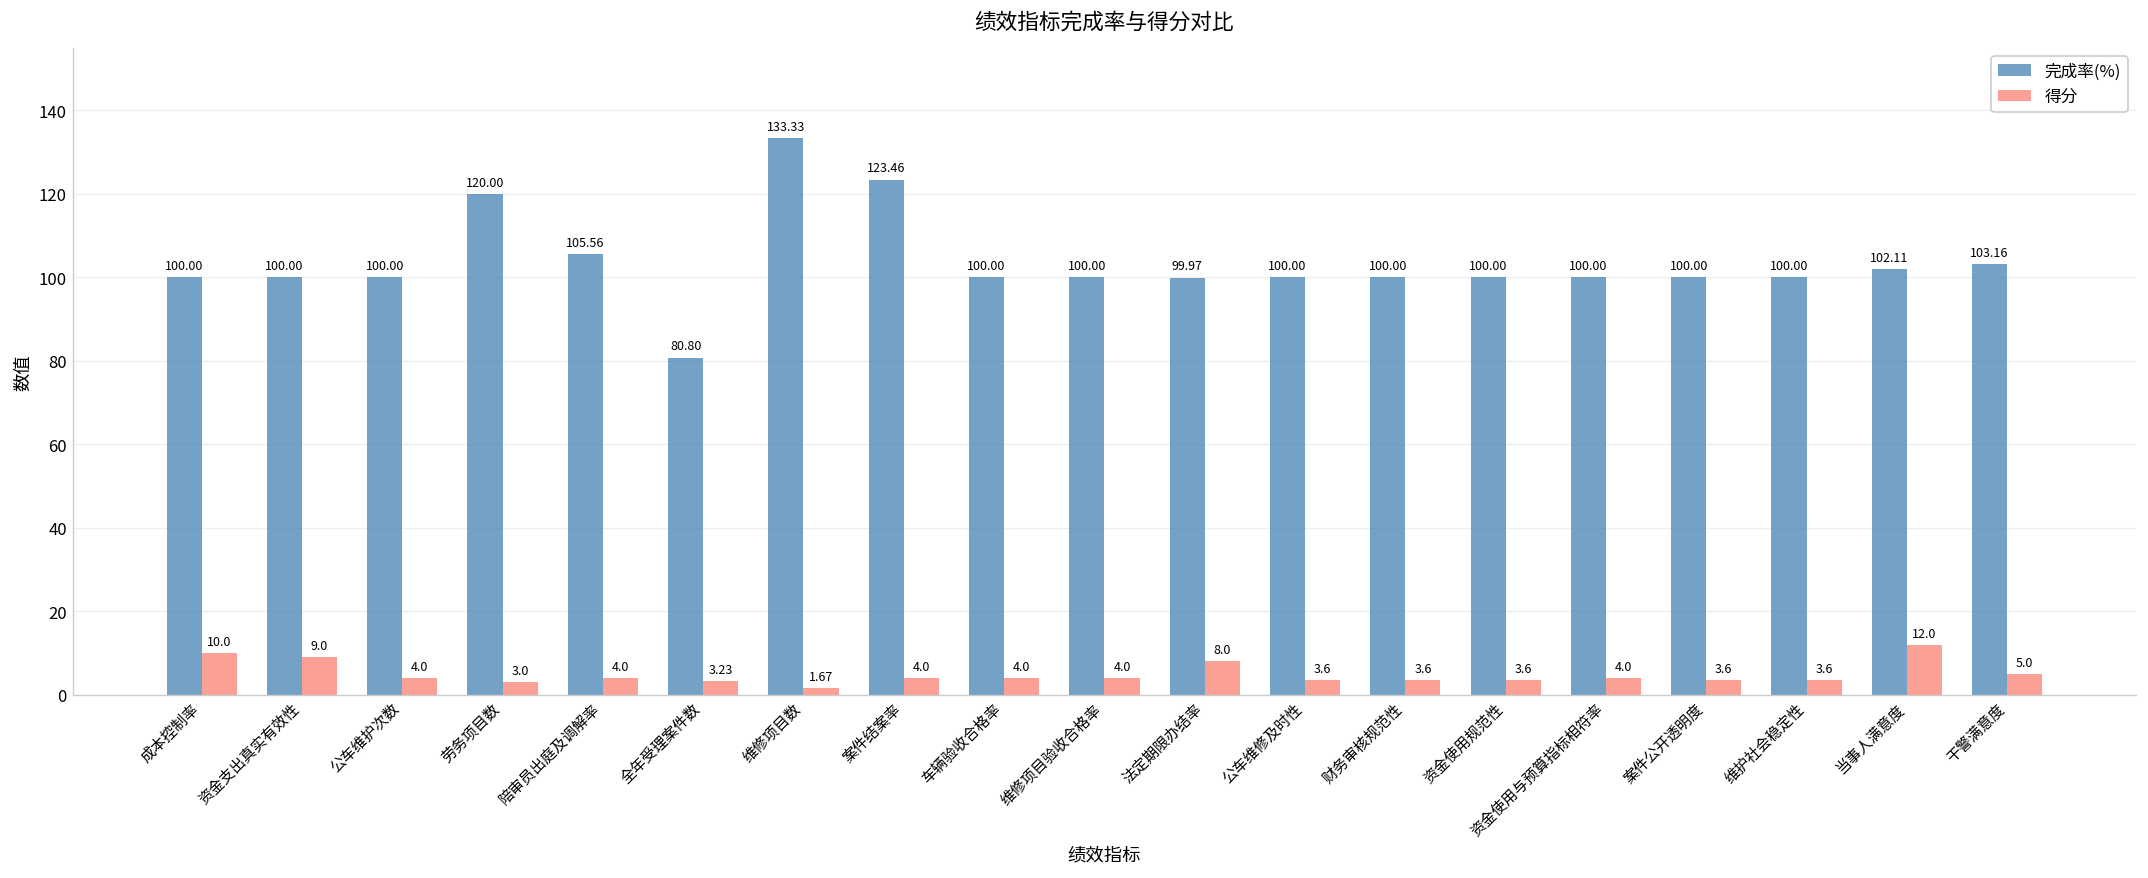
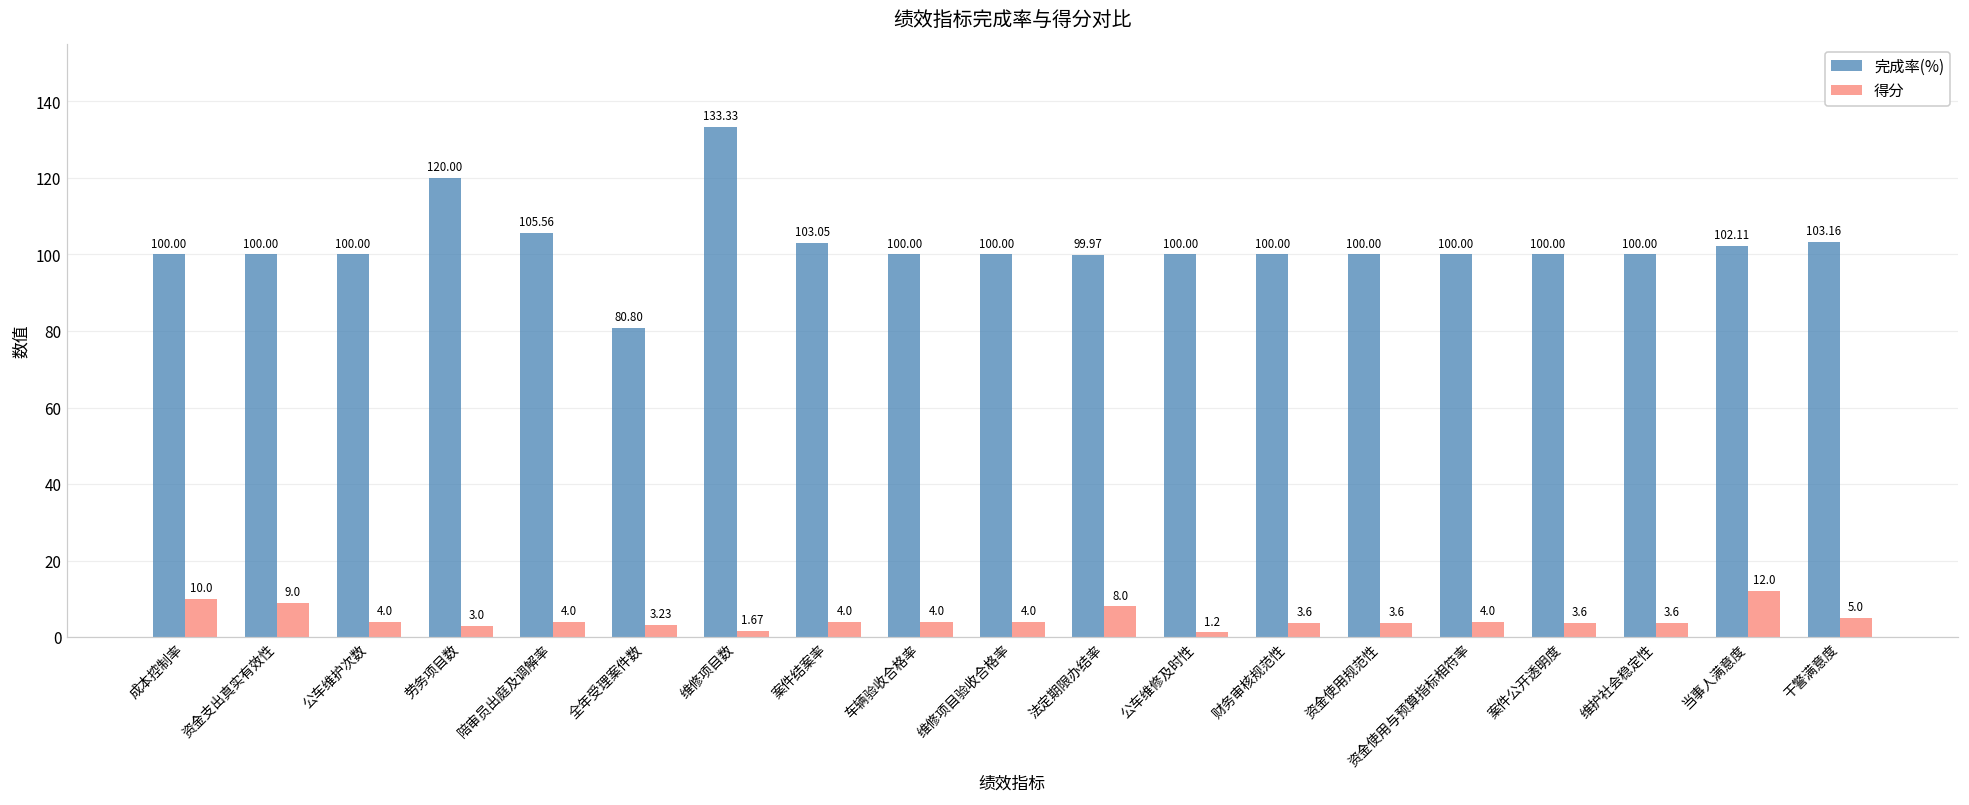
完成率(%), 案件结案率: 123.46 -> 103.05
得分, 公车维修及时性: 3.6 -> 1.2
